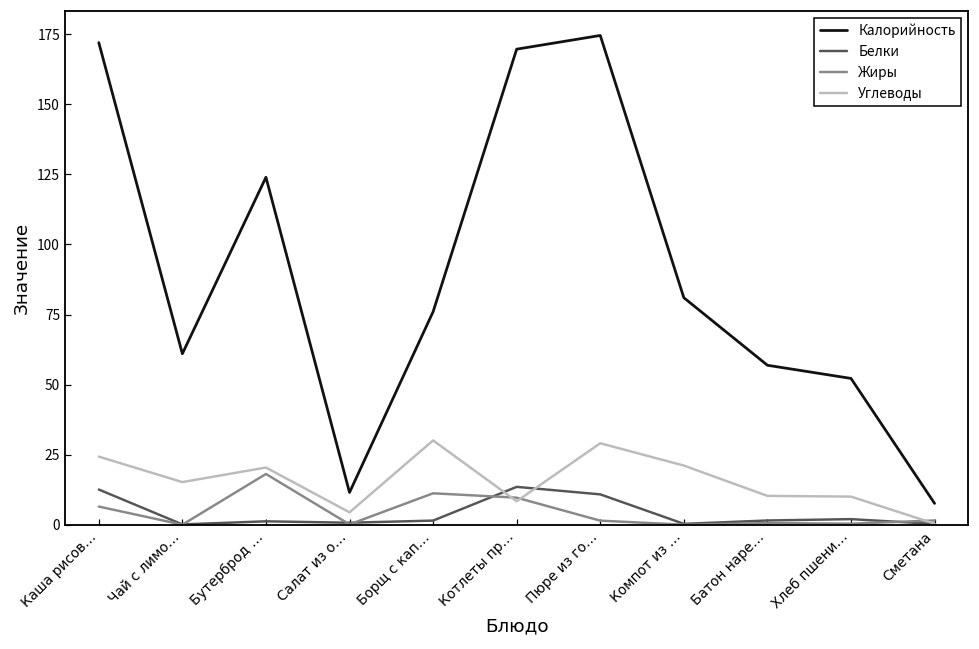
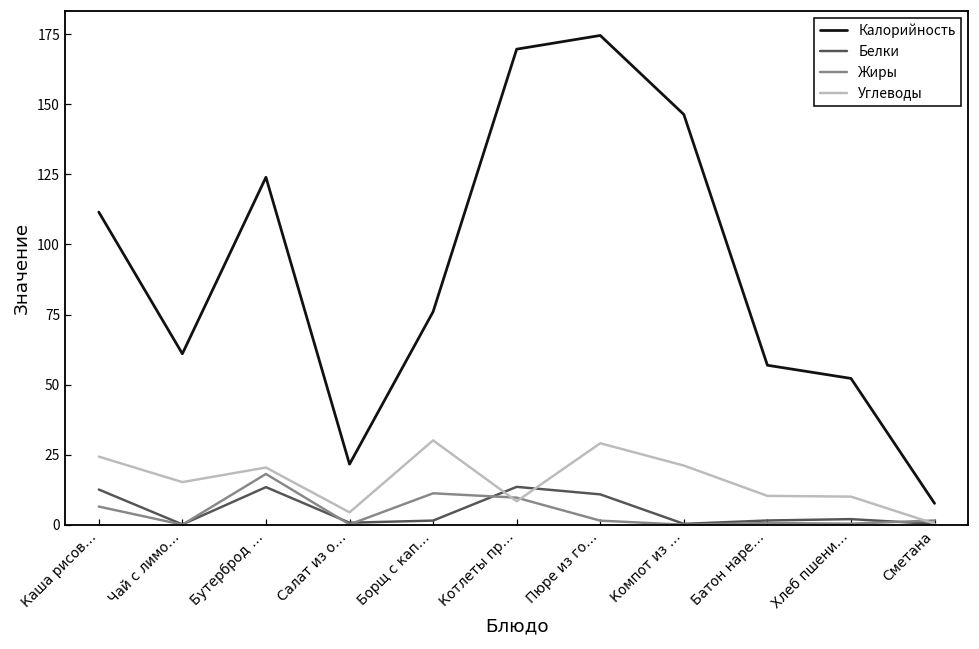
Калорийность, Каша рисов…: 172 -> 112
Белки, Бутерброд …: 1 -> 13
Калорийность, Салат из о…: 12 -> 22
Калорийность, Компот из …: 81 -> 146
